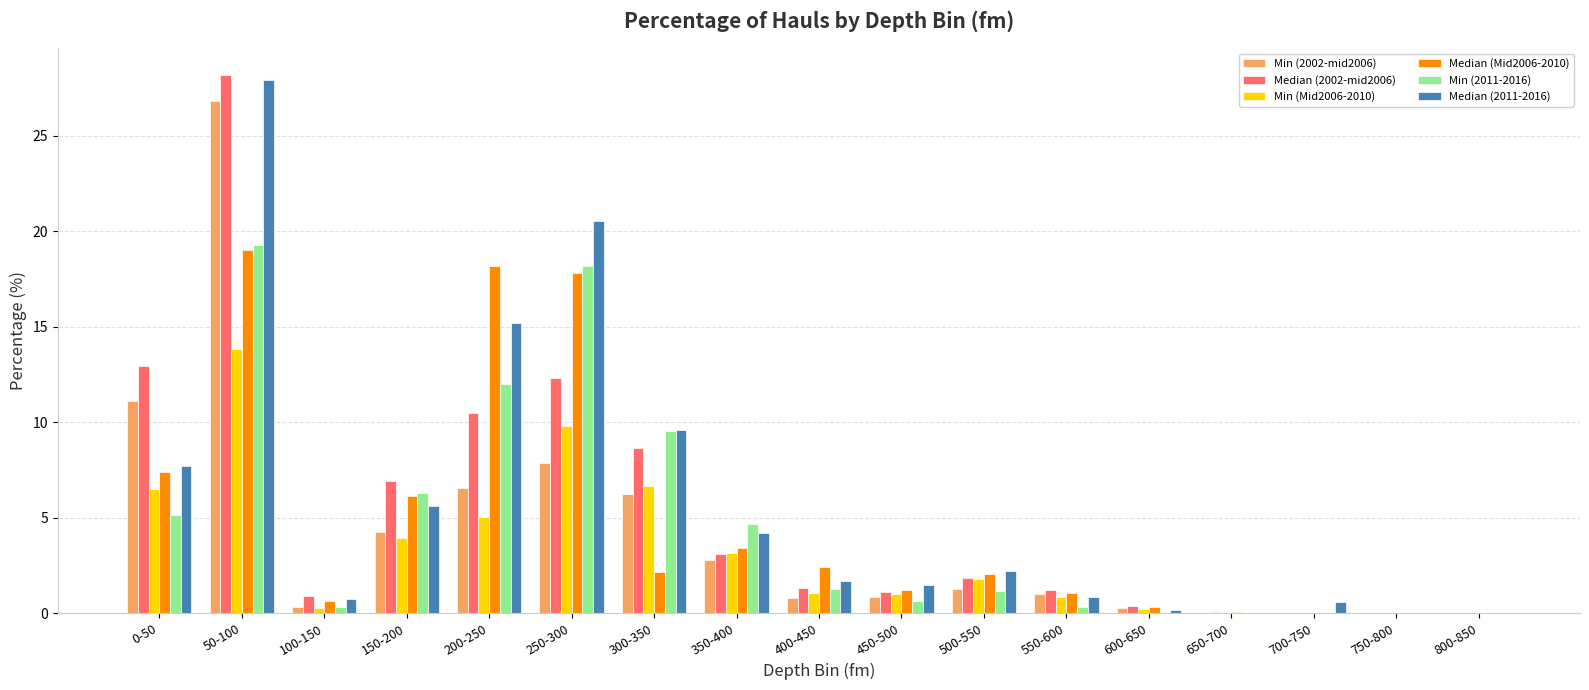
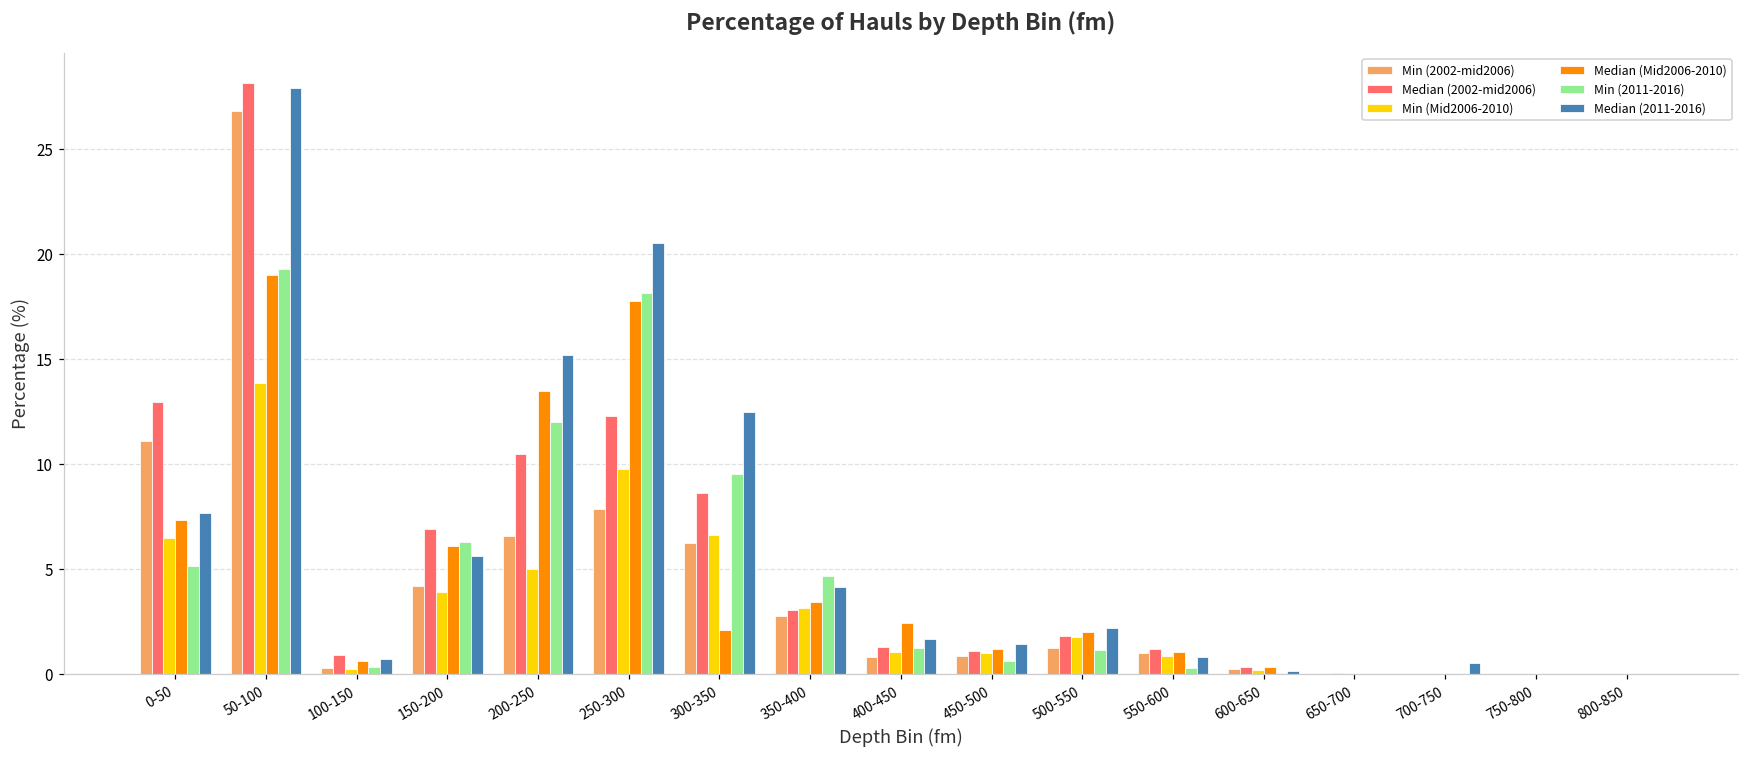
Median (Mid2006-2010), 200-250: 18.2 -> 13.5
Median (2011-2016), 300-350: 9.6 -> 12.5
